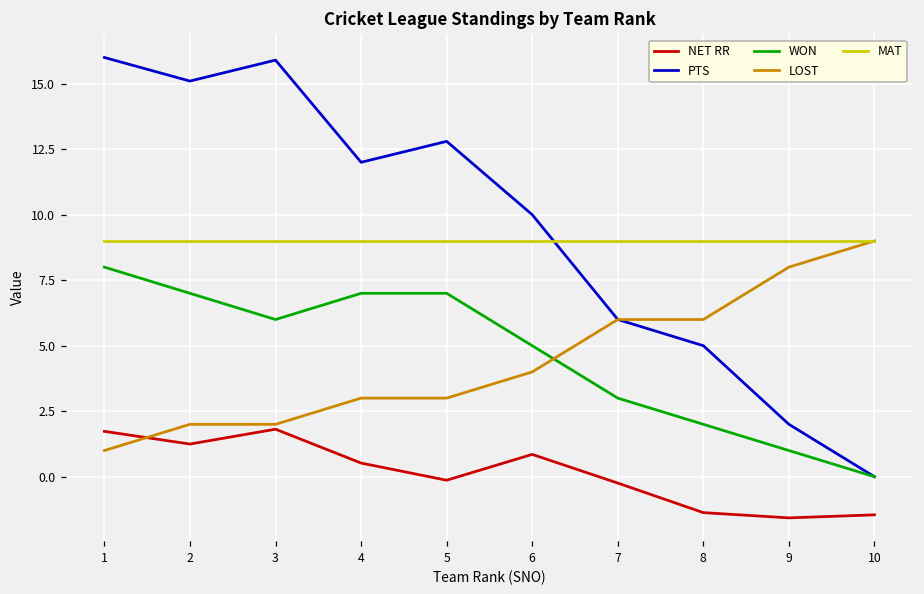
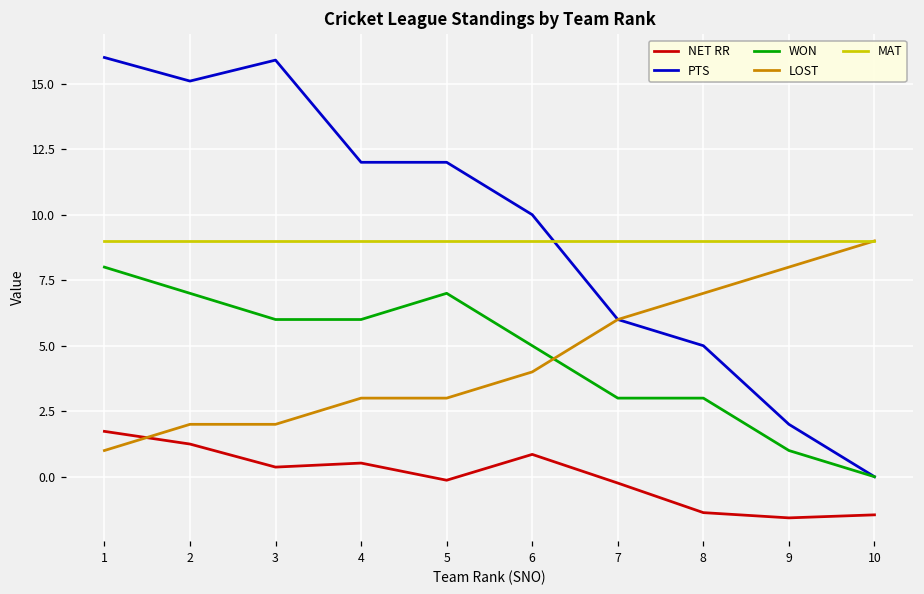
NET RR, 3: 1.8 -> 0.4
WON, 4: 7 -> 6
PTS, 5: 12.8 -> 12.0
WON, 8: 2 -> 3
LOST, 8: 6 -> 7
